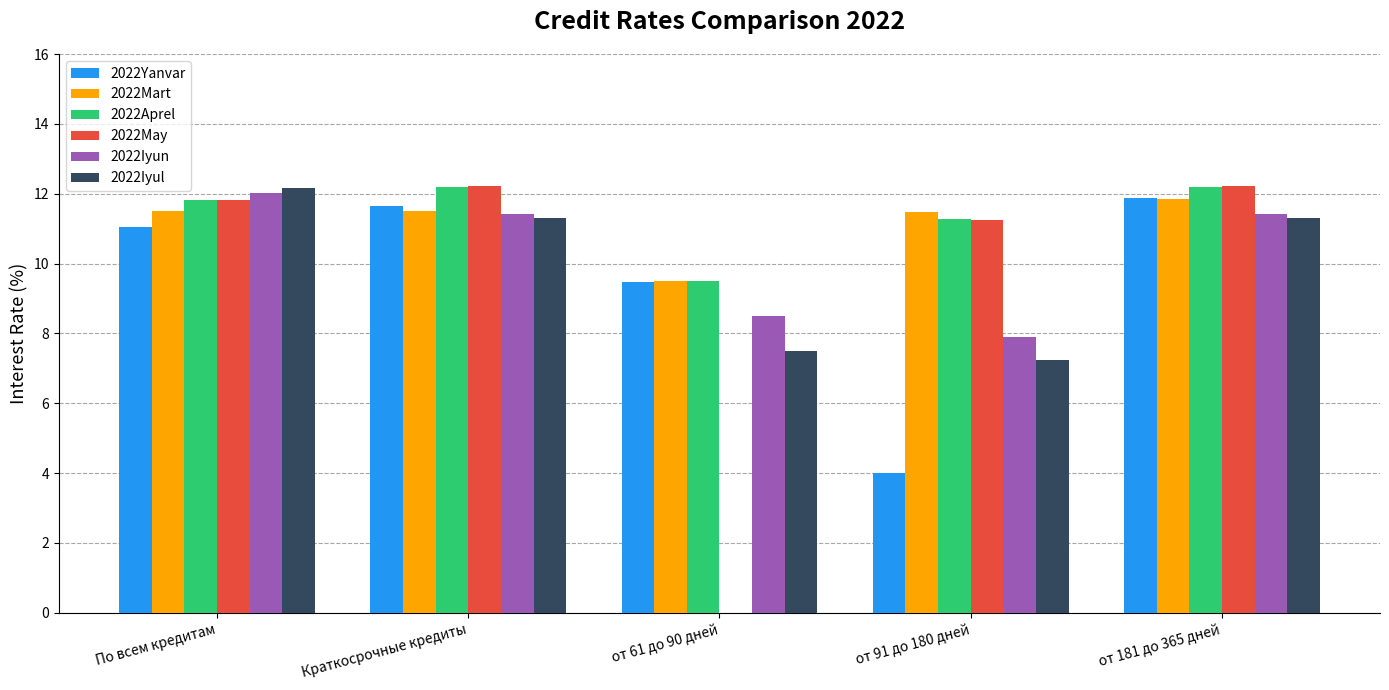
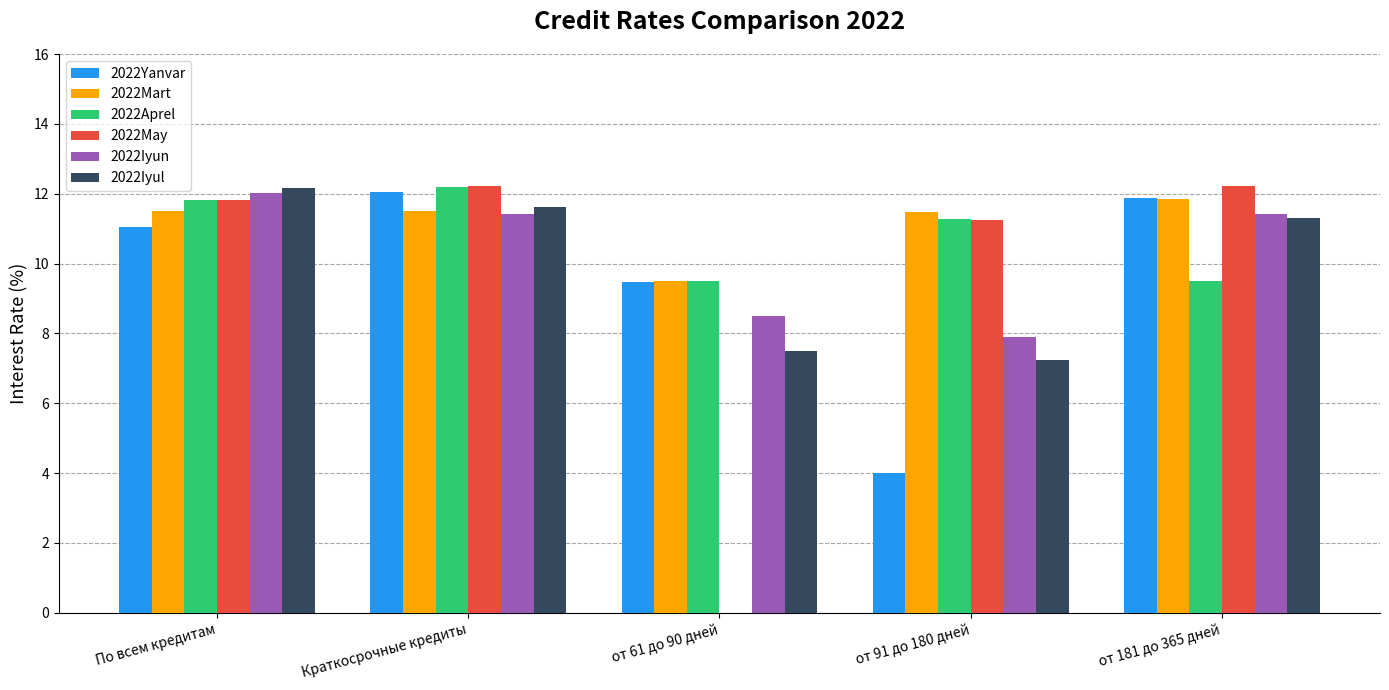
2022Yanvar, Краткосрочные кредиты: 11.7 -> 12.0
2022Iyul, Краткосрочные кредиты: 11.3 -> 11.6
2022Aprel, от 181 до 365 дней: 12.2 -> 9.5
